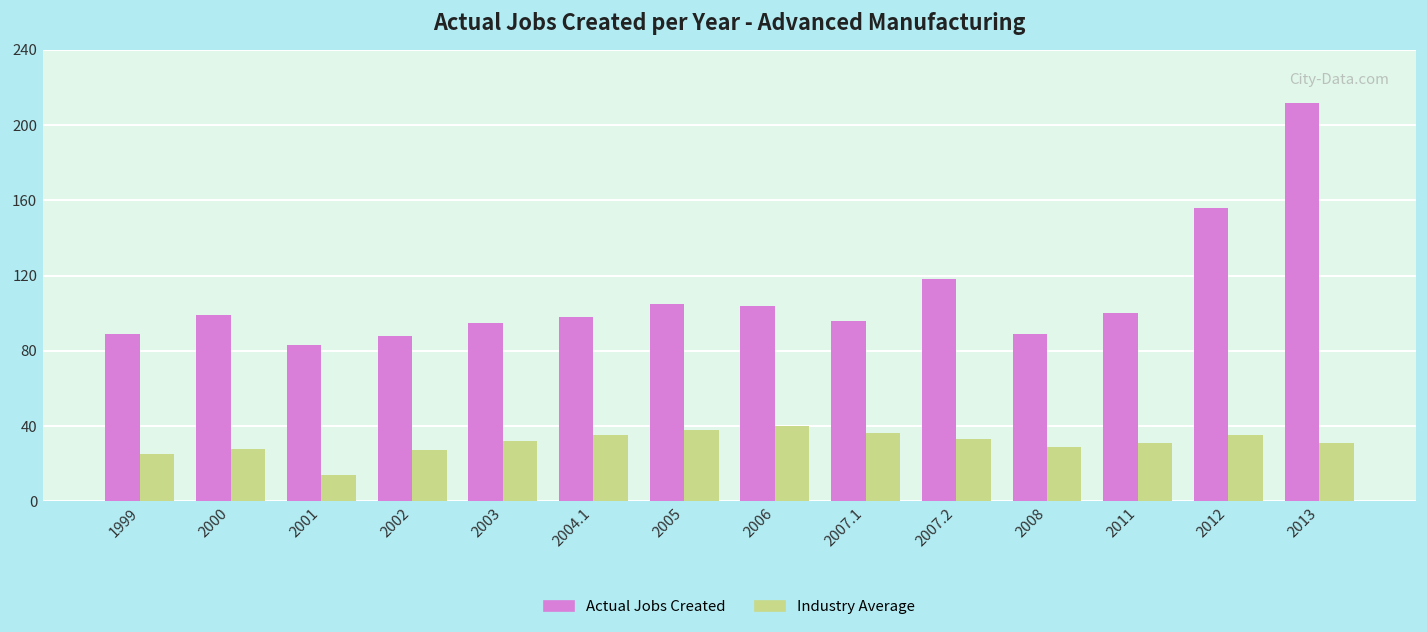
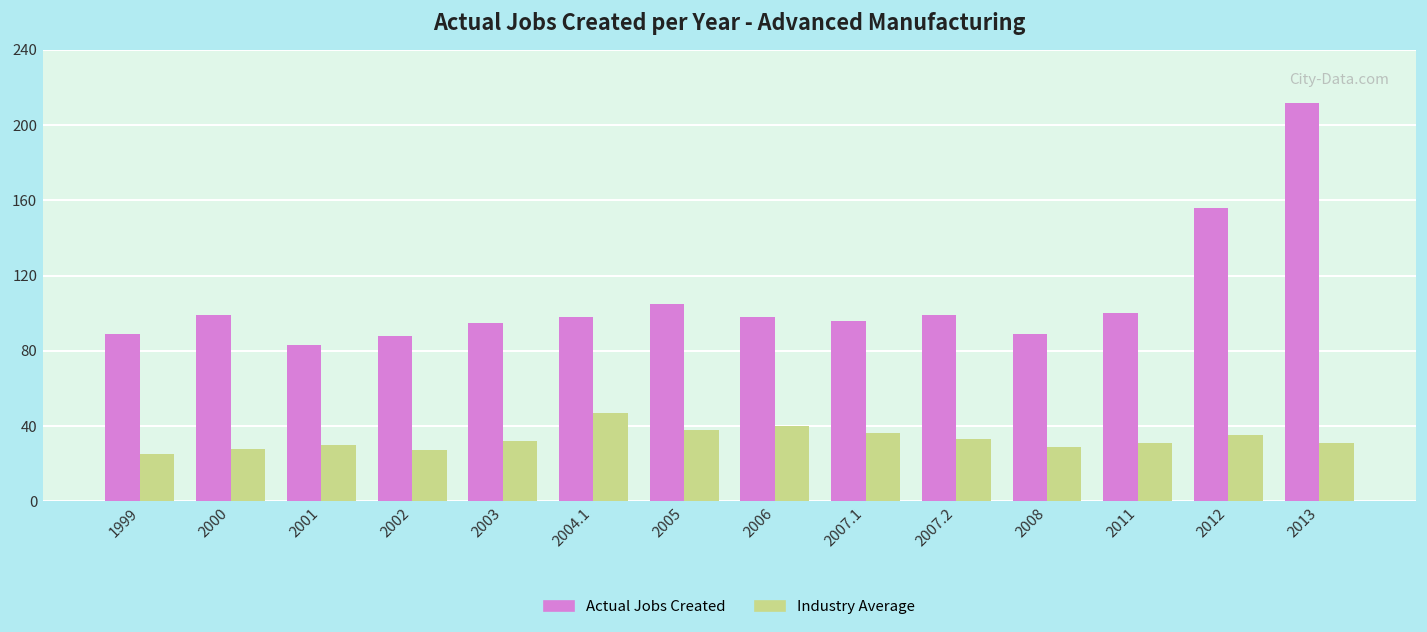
Industry Average, 2001: 14 -> 30
Industry Average, 2004.1: 35 -> 47
Actual Jobs Created, 2006: 104 -> 98
Actual Jobs Created, 2007.2: 118 -> 99
